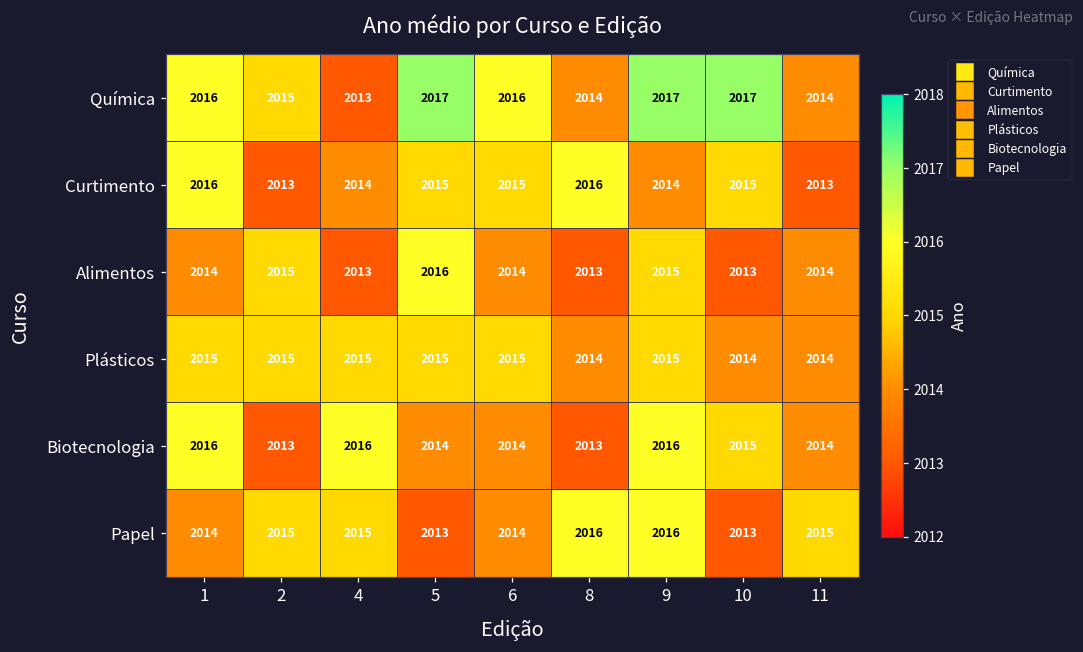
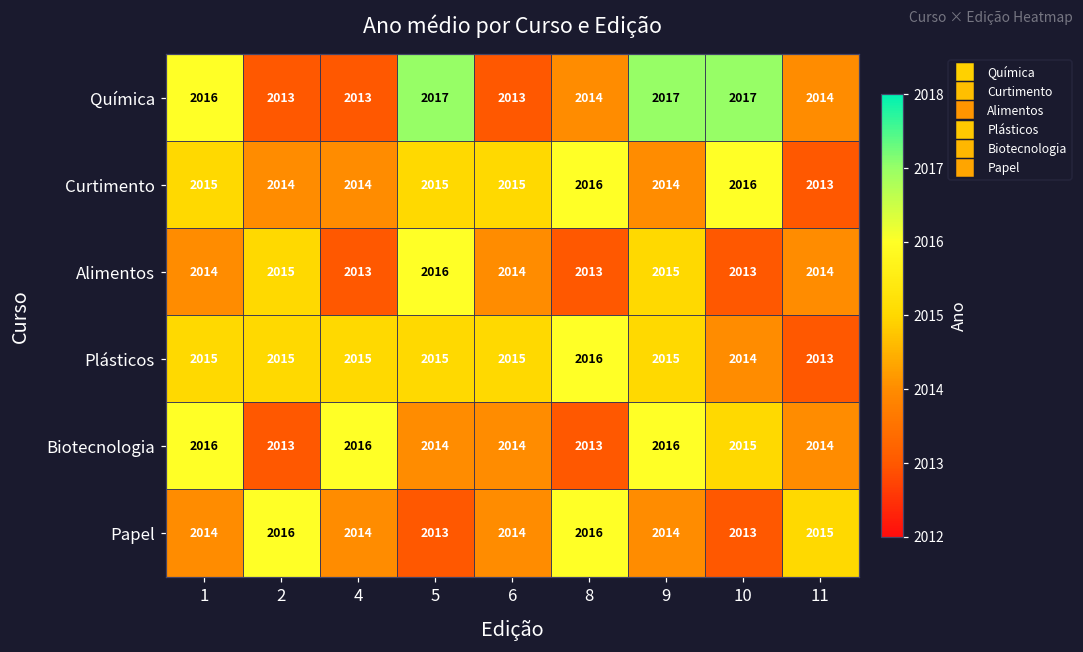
Química, 2: 2015 -> 2013
Química, 6: 2016 -> 2013
Curtimento, 1: 2016 -> 2015
Curtimento, 2: 2013 -> 2014
Curtimento, 10: 2015 -> 2016
Plásticos, 8: 2014 -> 2016
Plásticos, 11: 2014 -> 2013
Papel, 2: 2015 -> 2016
Papel, 4: 2015 -> 2014
Papel, 9: 2016 -> 2014
